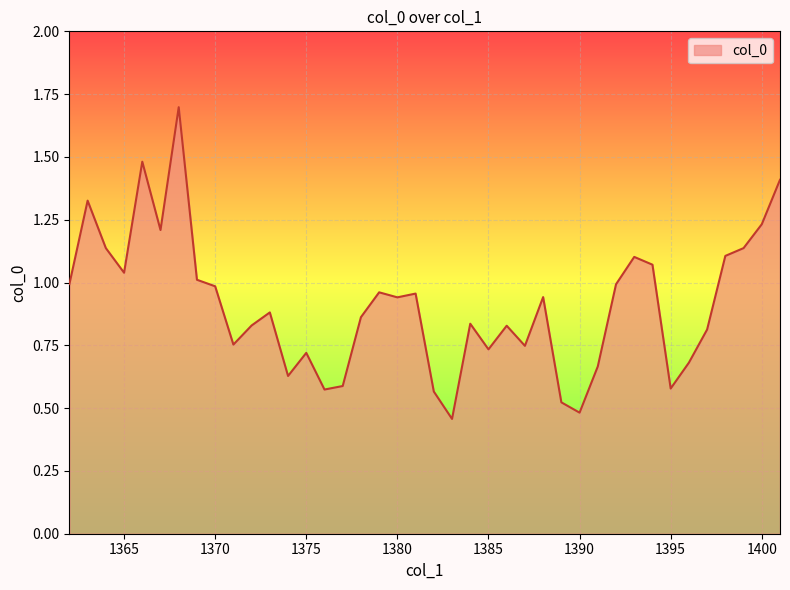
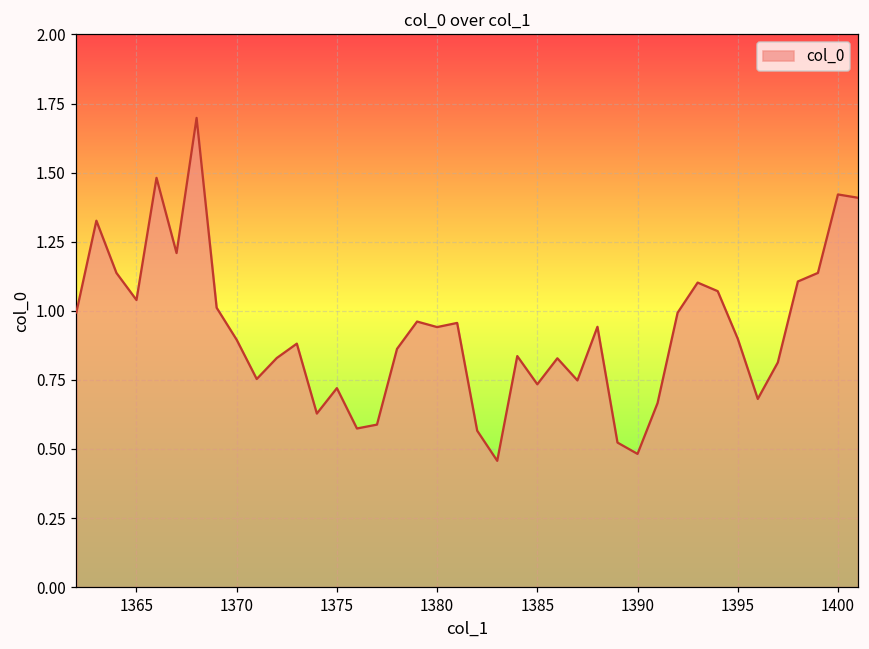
1370: 0.99 -> 0.90
1395: 0.58 -> 0.90
1400: 1.23 -> 1.42
